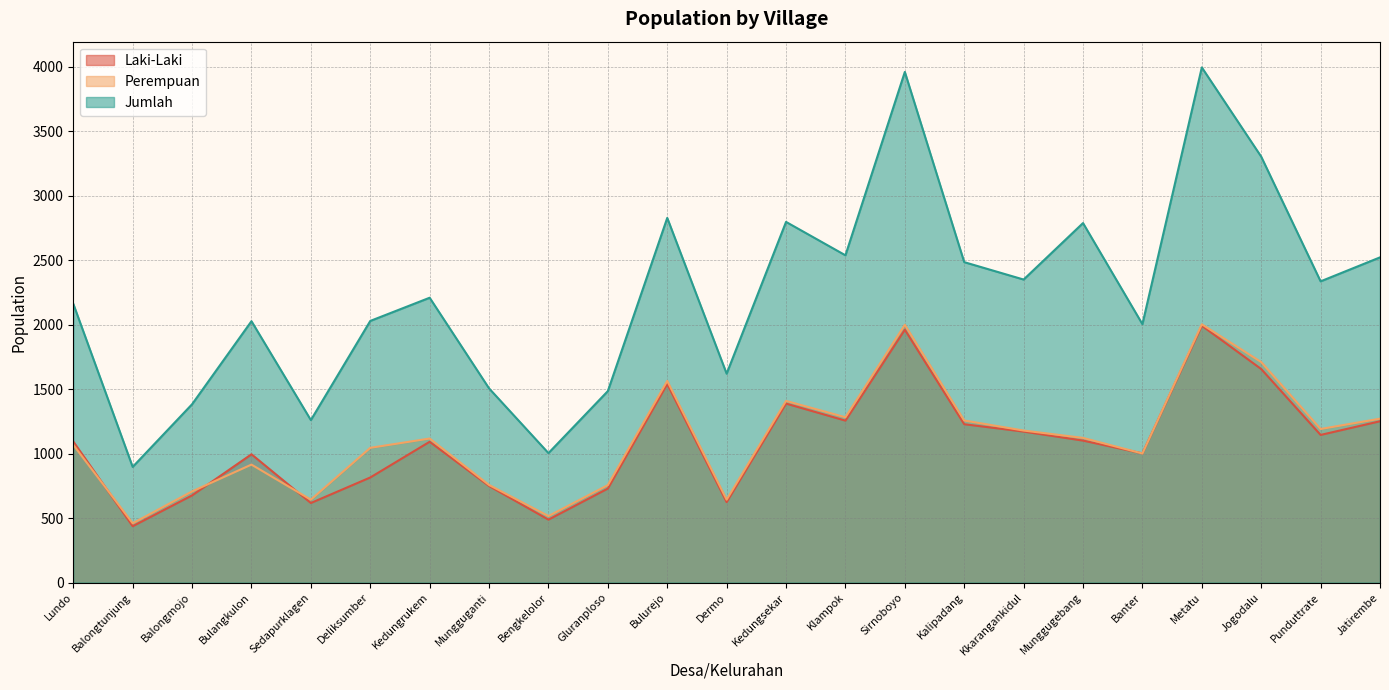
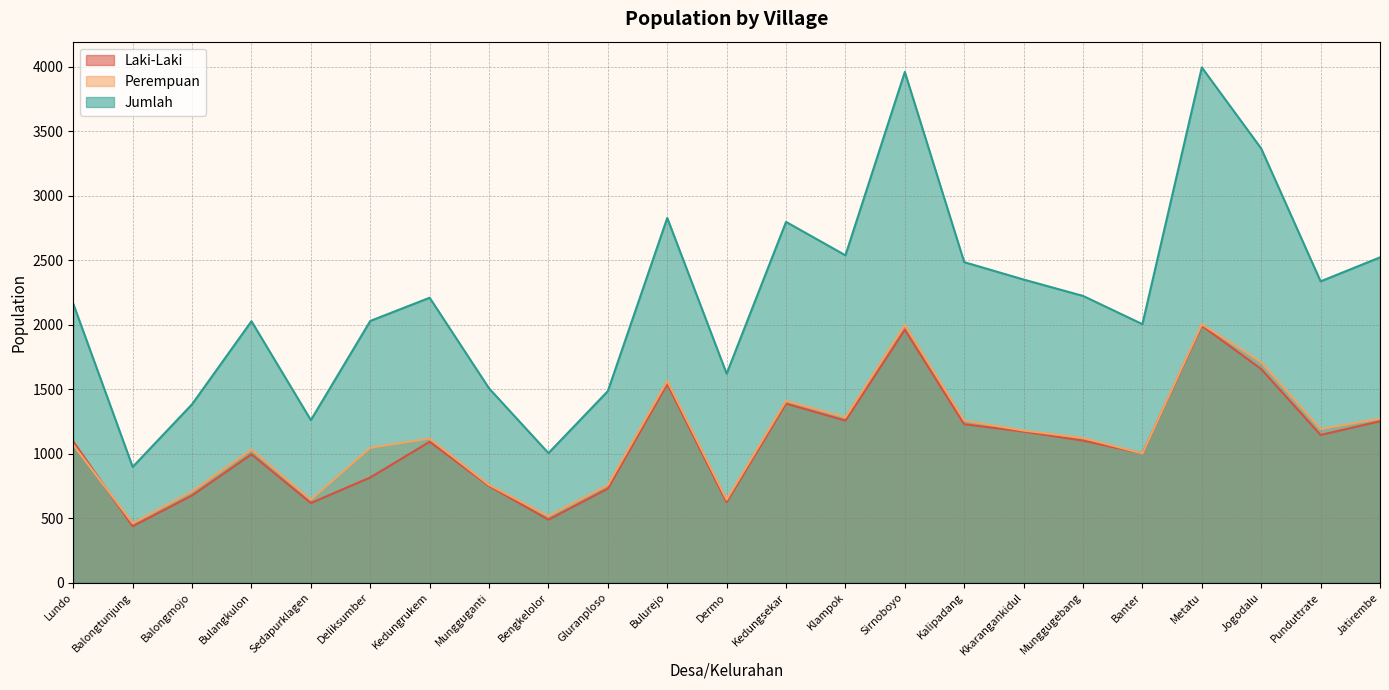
Perempuan, Bulangkulon: 920 -> 1030
Jumlah, Munggugebang: 2790 -> 2220
Jumlah, Jogodalu: 3300 -> 3370
